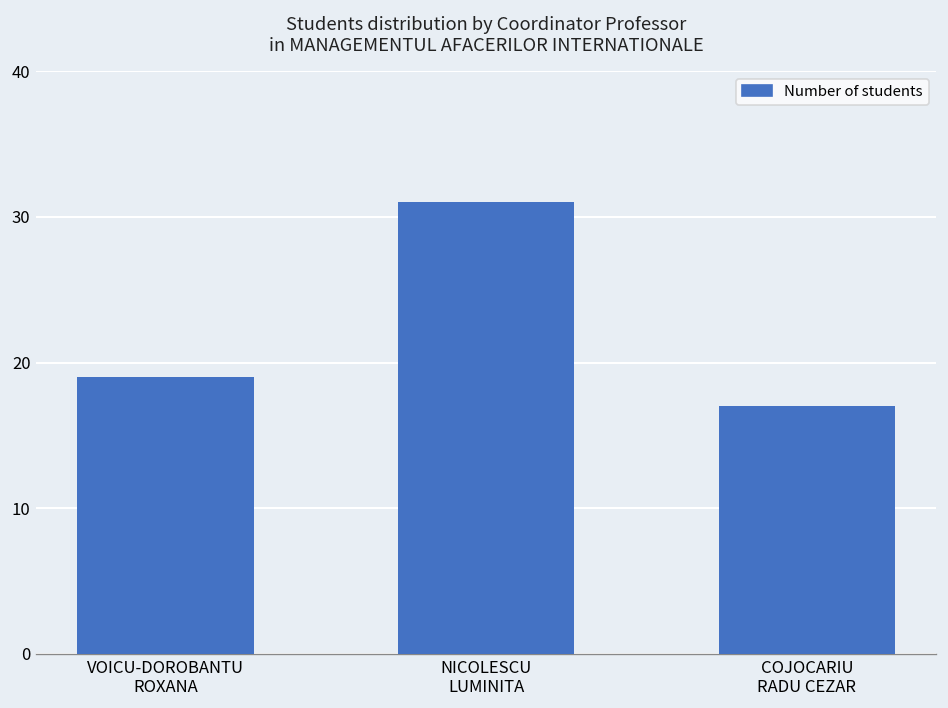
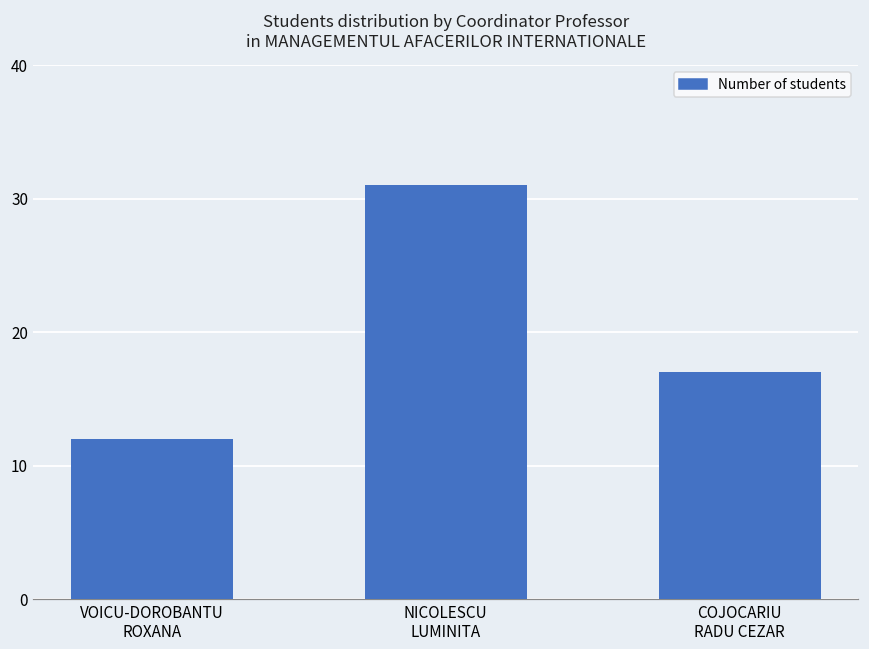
VOICU-DOROBANTU ROXANA: 19 -> 12
